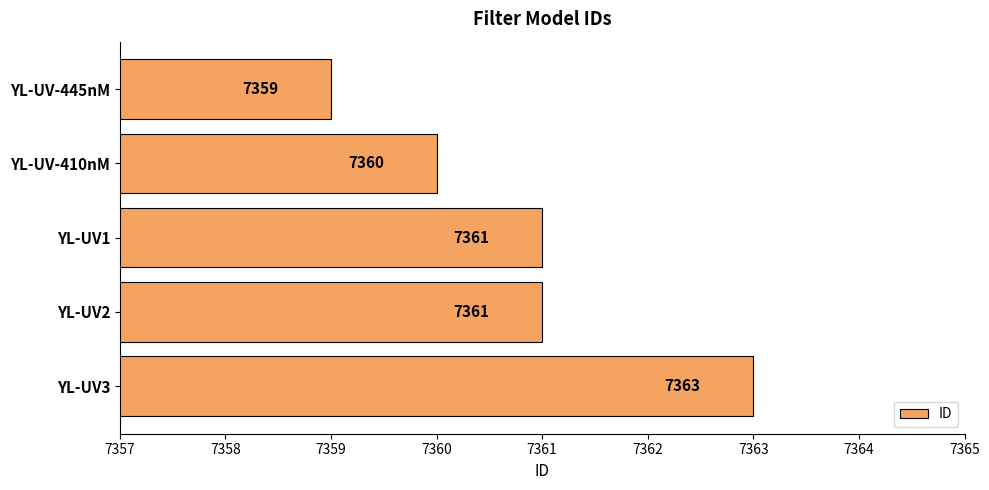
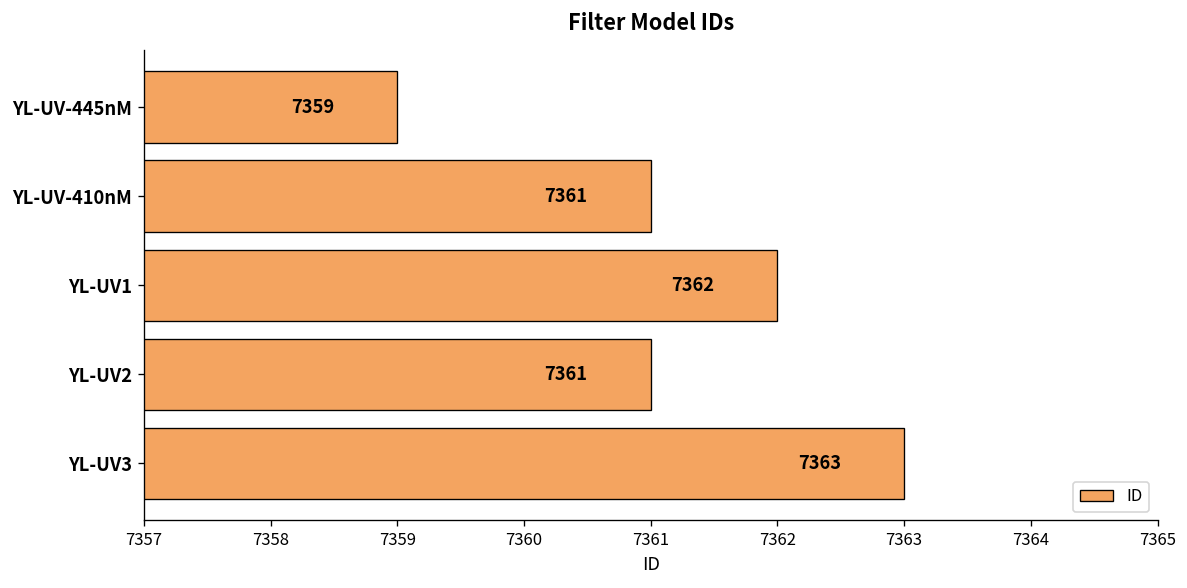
YL-UV-410nM: 7360 -> 7361
YL-UV1: 7361 -> 7362
